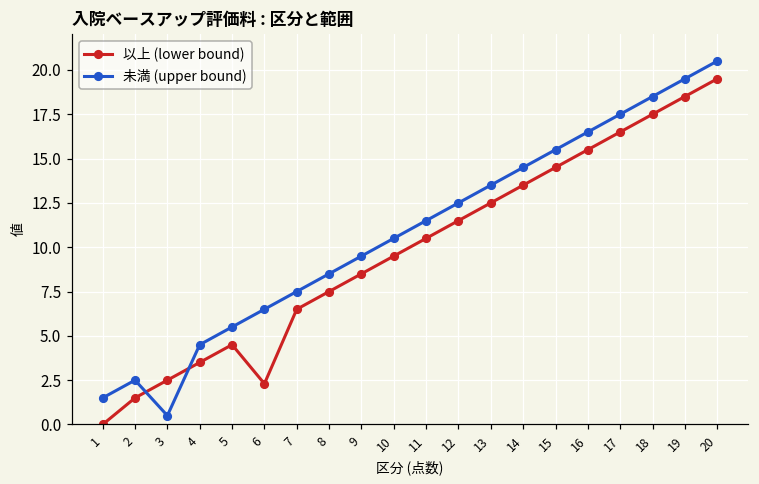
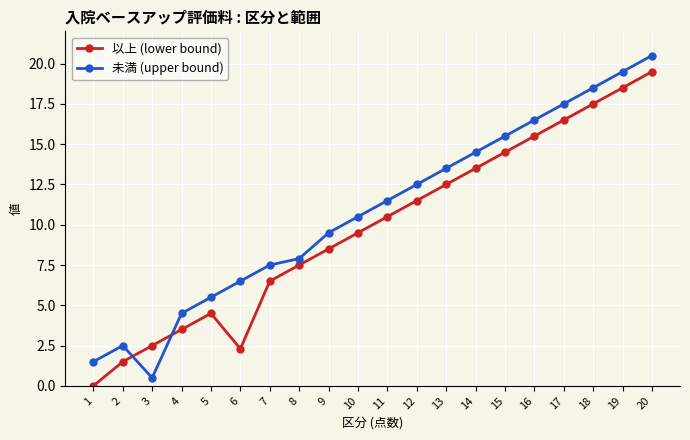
未満 (upper bound), 8: 8.5 -> 7.9
